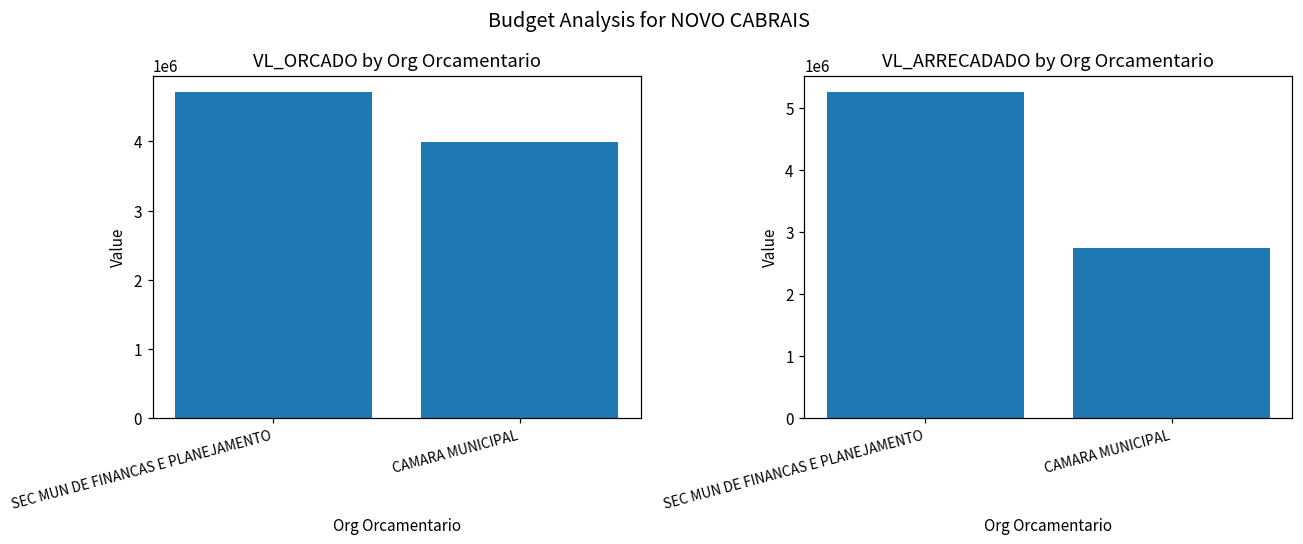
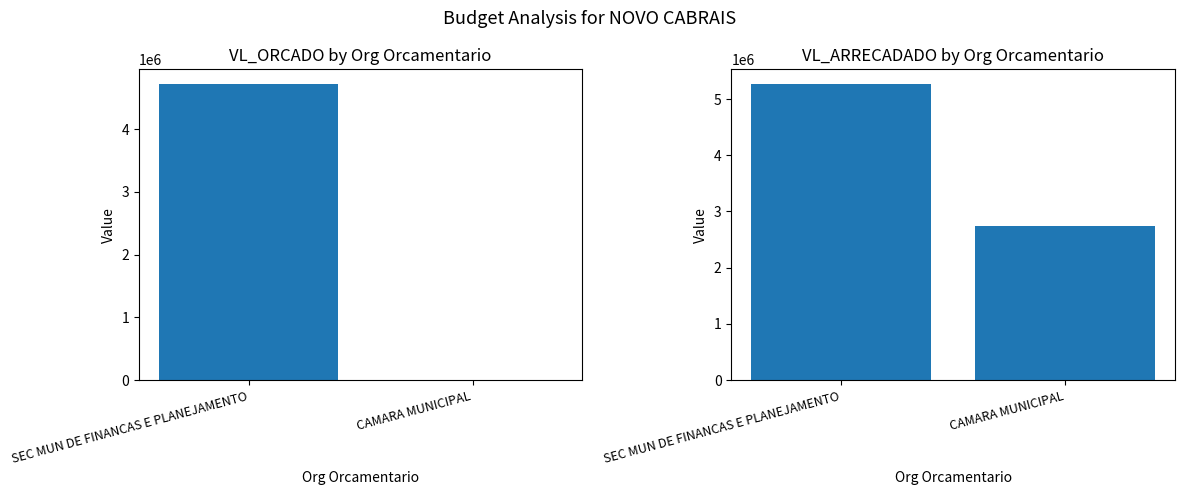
VL_ORCADO by Org Orcamentario, CAMARA MUNICIPAL: 4000000 -> 0
